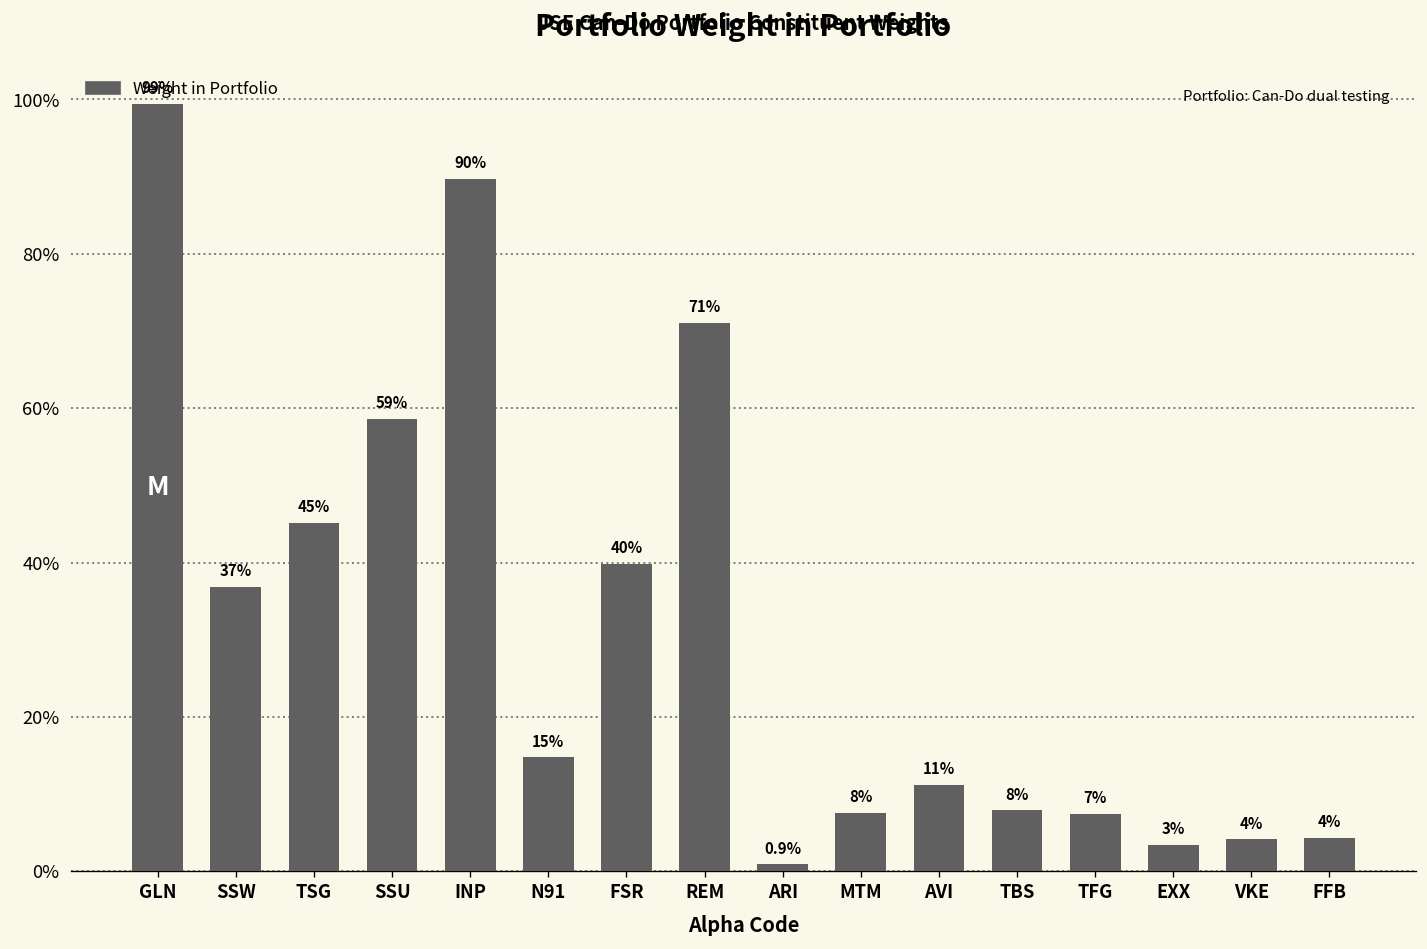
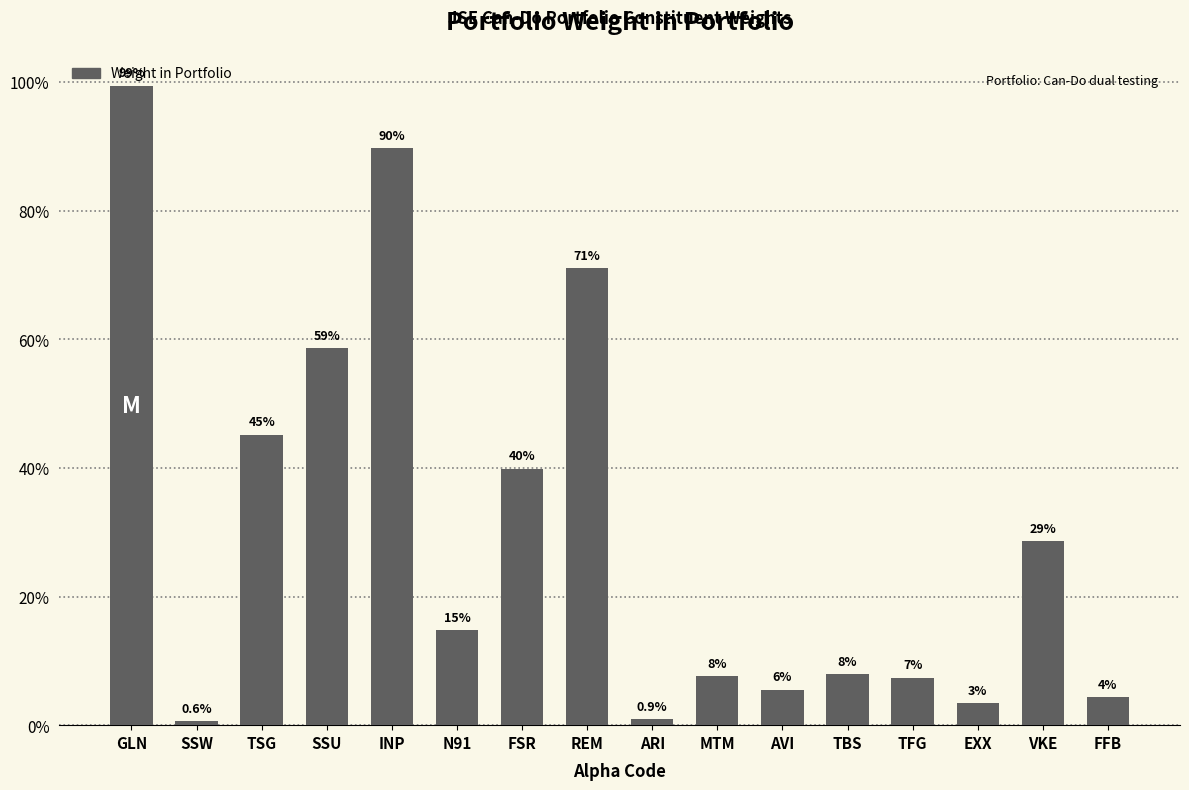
SSW: 37% -> 0.6%
AVI: 11% -> 6%
VKE: 4% -> 29%
